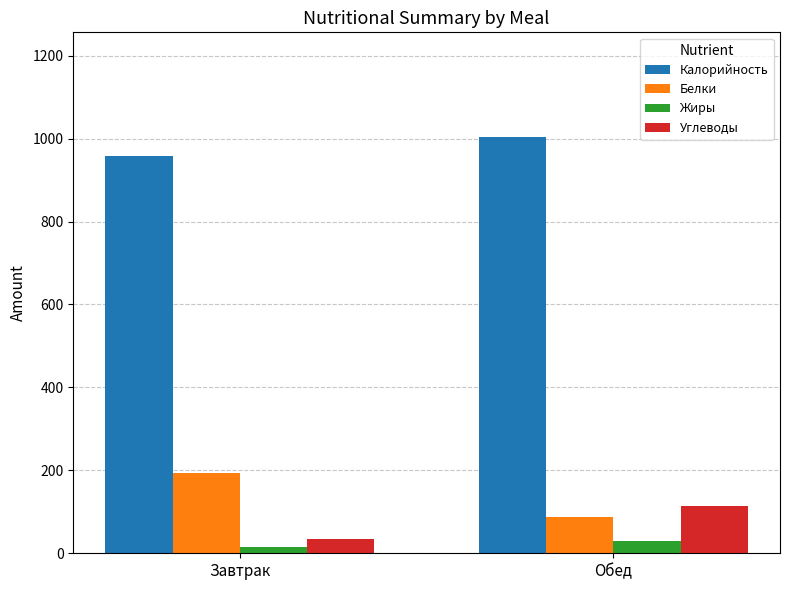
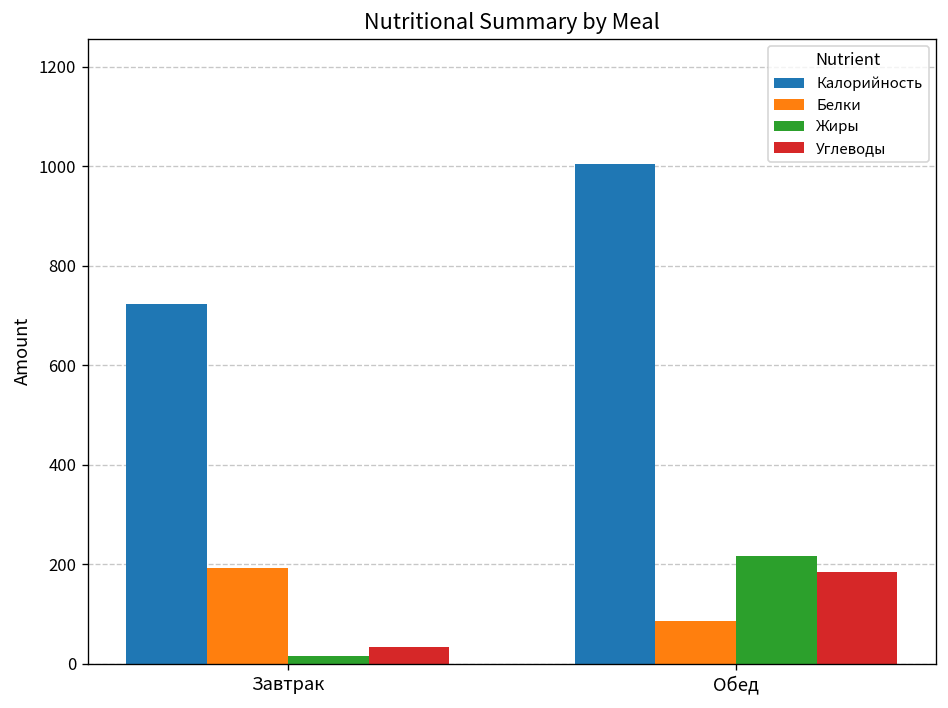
Калорийность, Завтрак: 960 -> 720
Жиры, Обед: 30 -> 220
Углеводы, Обед: 110 -> 190
